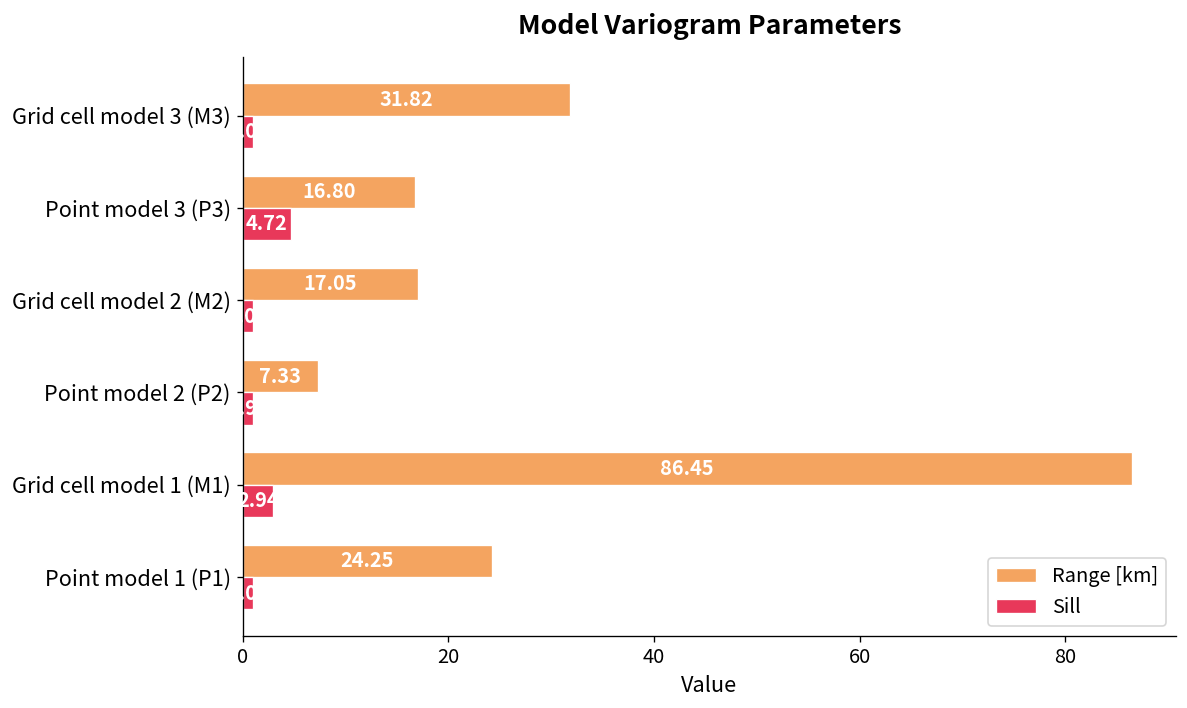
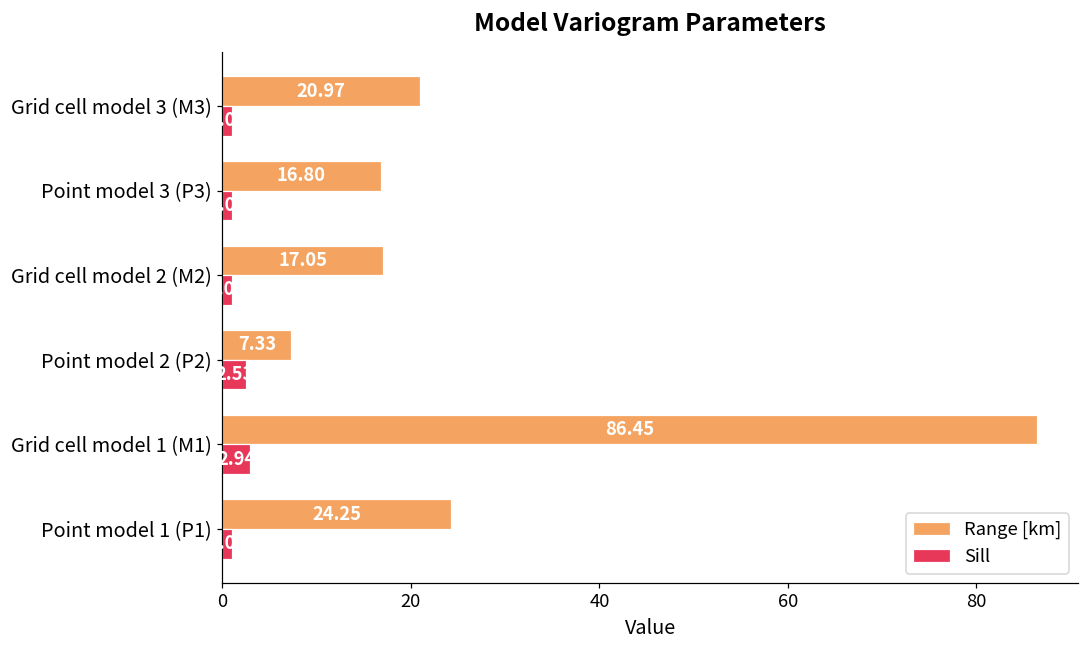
Range [km], Grid cell model 3 (M3): 31.82 -> 20.97
Sill, Point model 3 (P3): 5 -> 1
Sill, Point model 2 (P2): 1 -> 3
